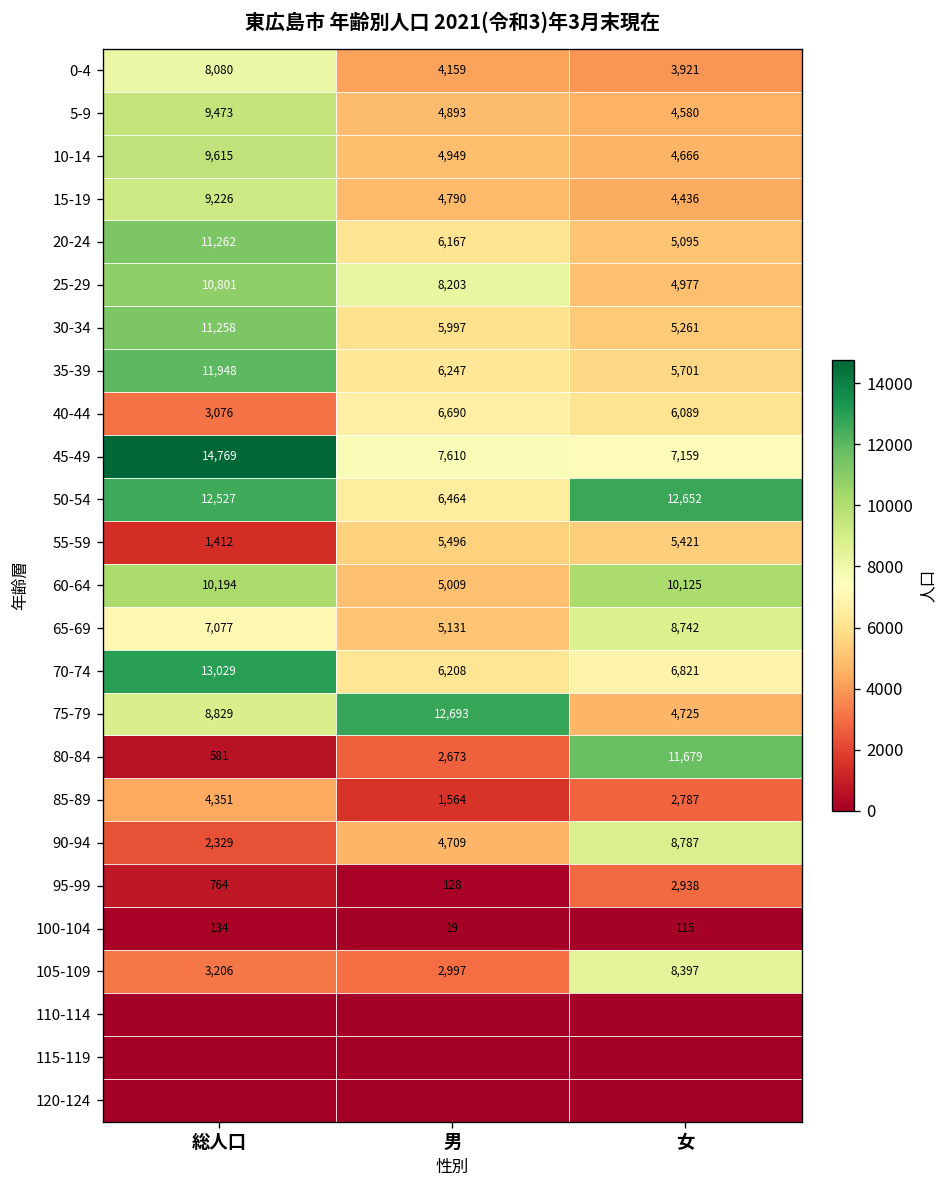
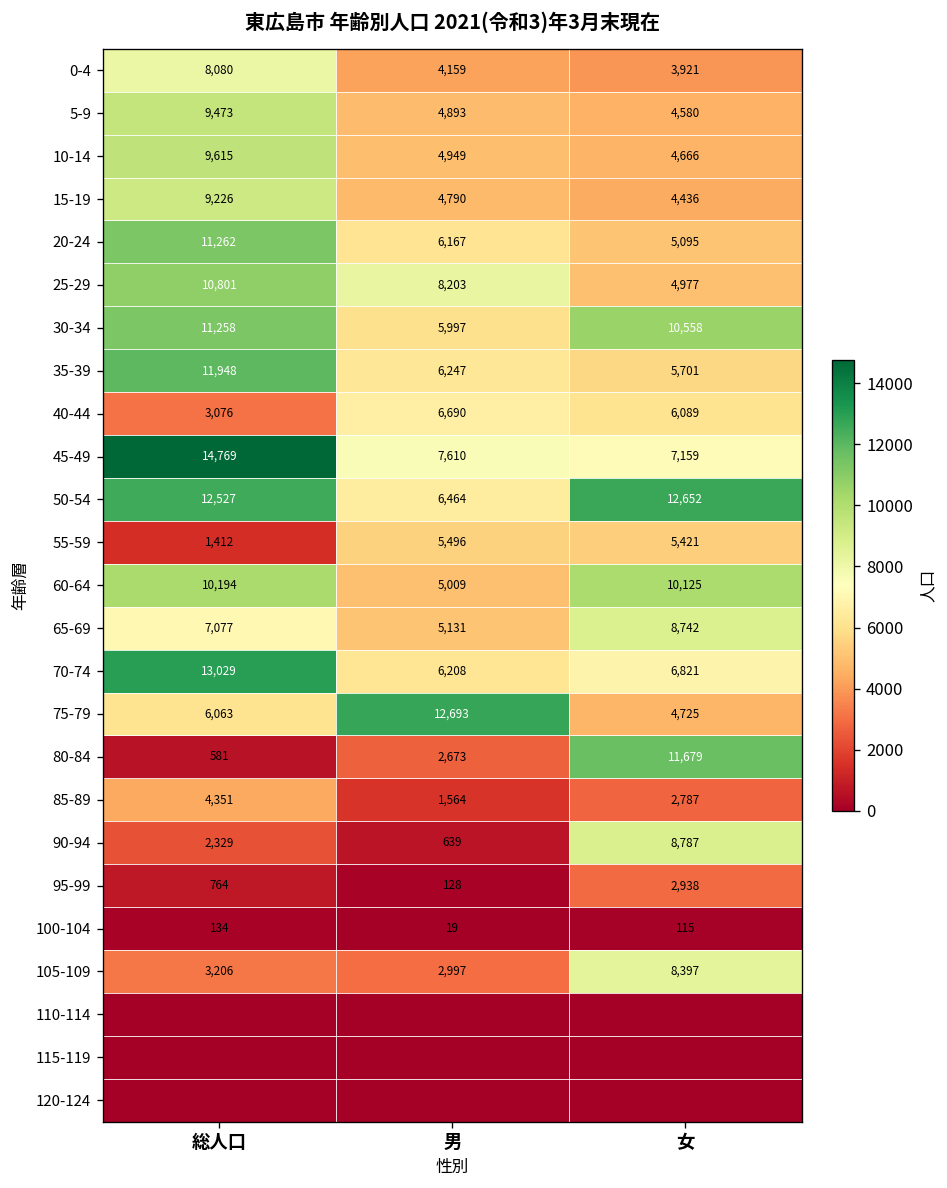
30-34, 女: 5,261 -> 10,558
75-79, 総人口: 8,829 -> 6,063
90-94, 男: 4,709 -> 639
